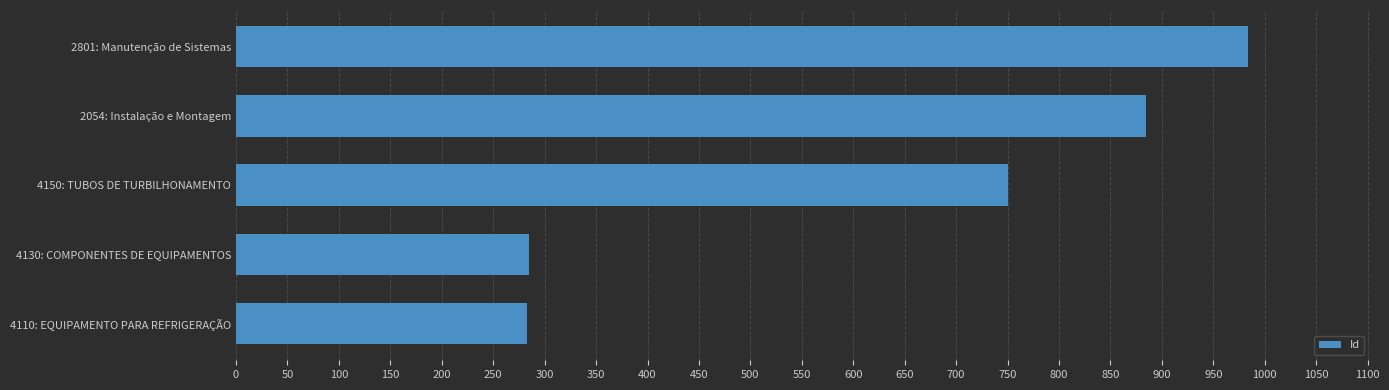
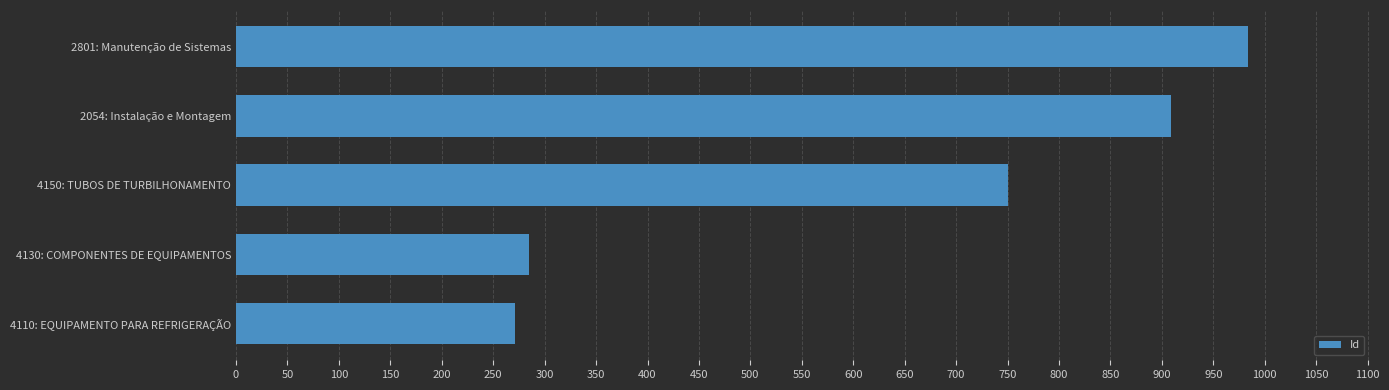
2054: Instalação e Montagem: 885 -> 909
4110: EQUIPAMENTO PARA REFRIGERAÇÃO: 283 -> 271
